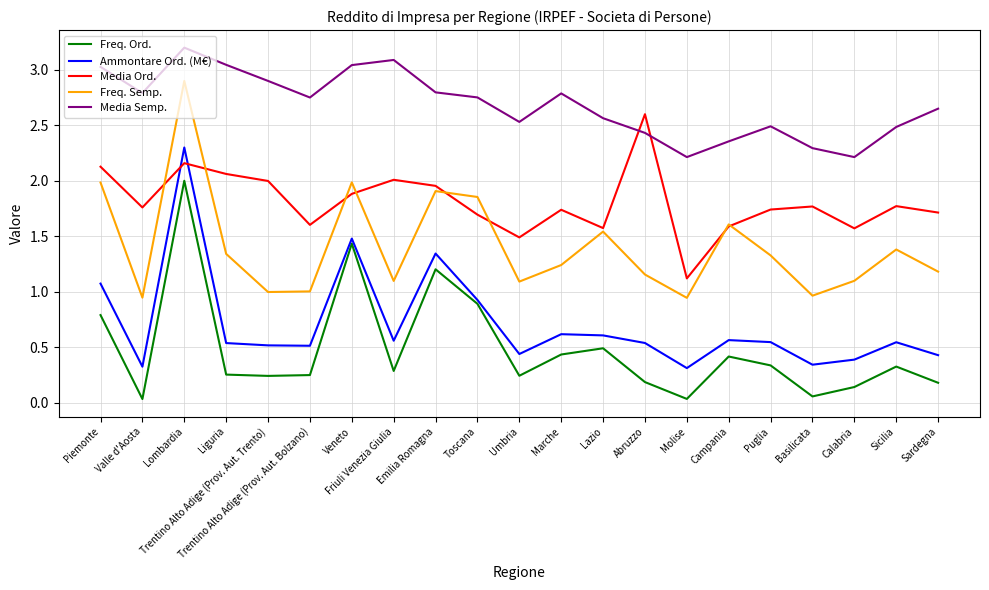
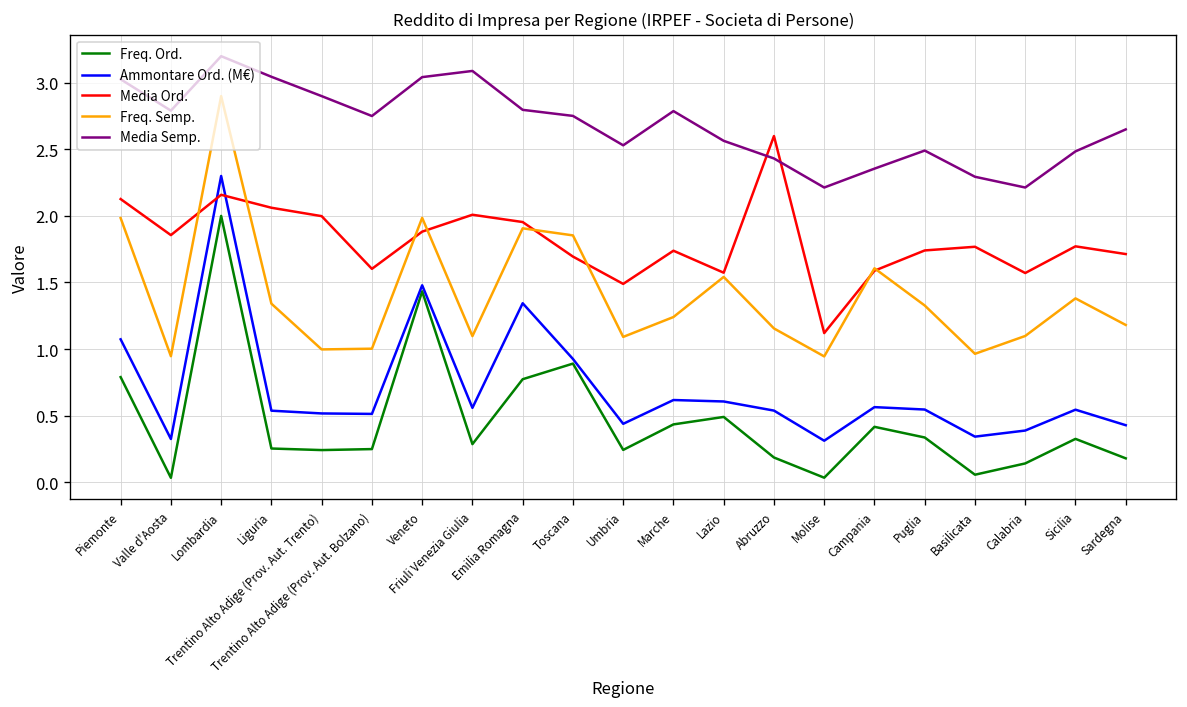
Media Ord., Valle d'Aosta: 1.76 -> 1.86
Freq. Ord., Emilia Romagna: 1.20 -> 0.77
